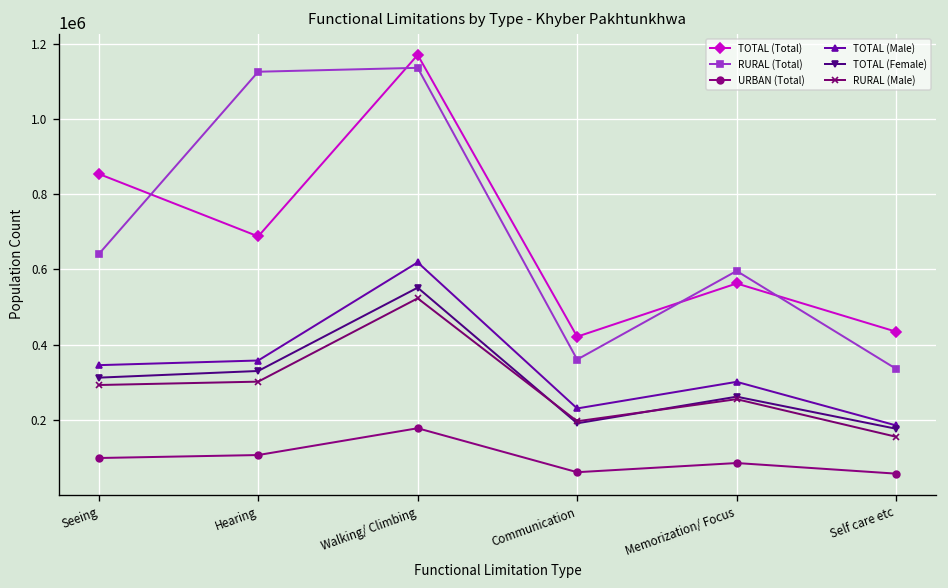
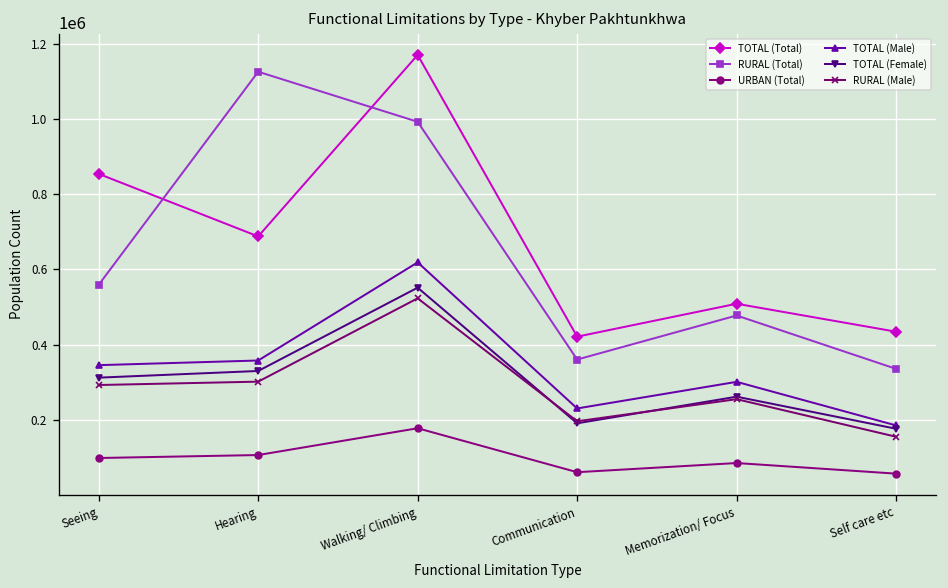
RURAL (Total), Seeing: 640000 -> 560000
RURAL (Total), Walking/ Climbing: 1140000 -> 990000
TOTAL (Total), Memorization/ Focus: 560000 -> 510000
RURAL (Total), Memorization/ Focus: 600000 -> 480000
